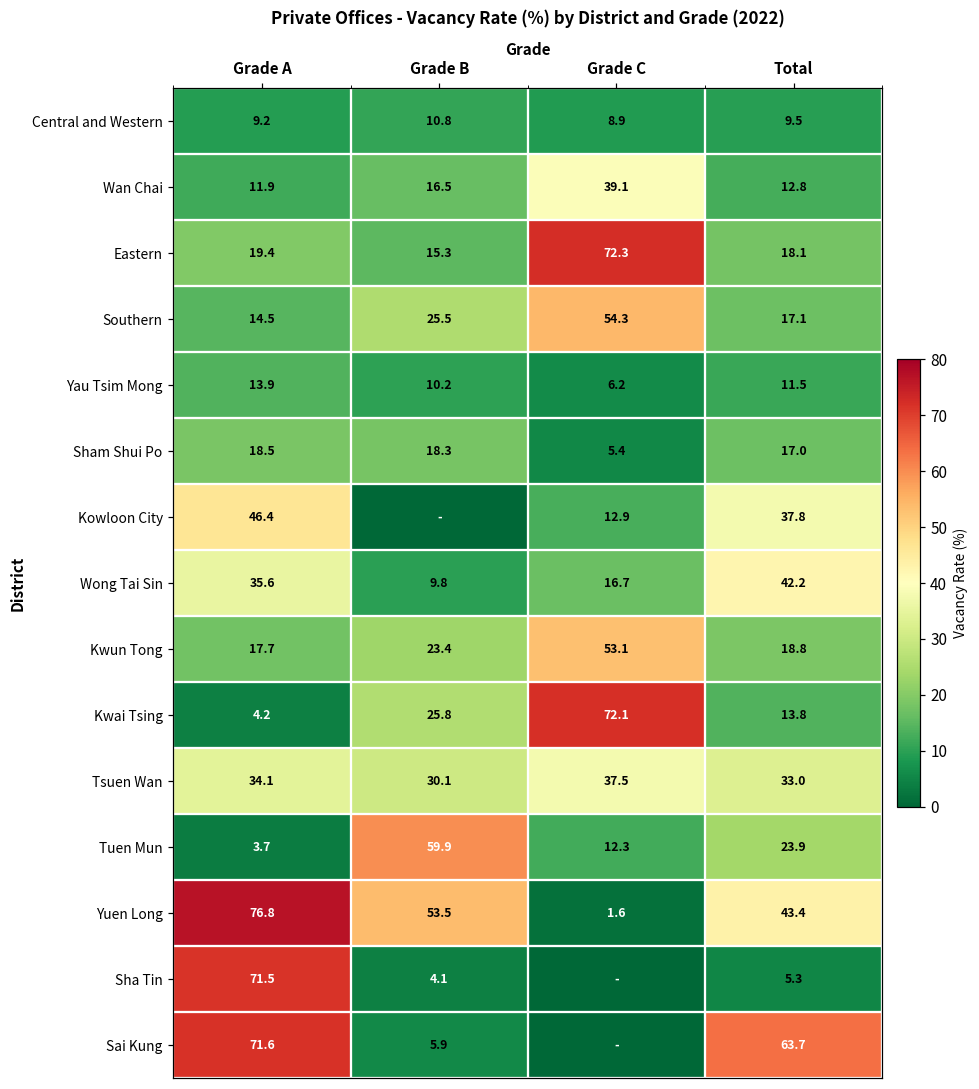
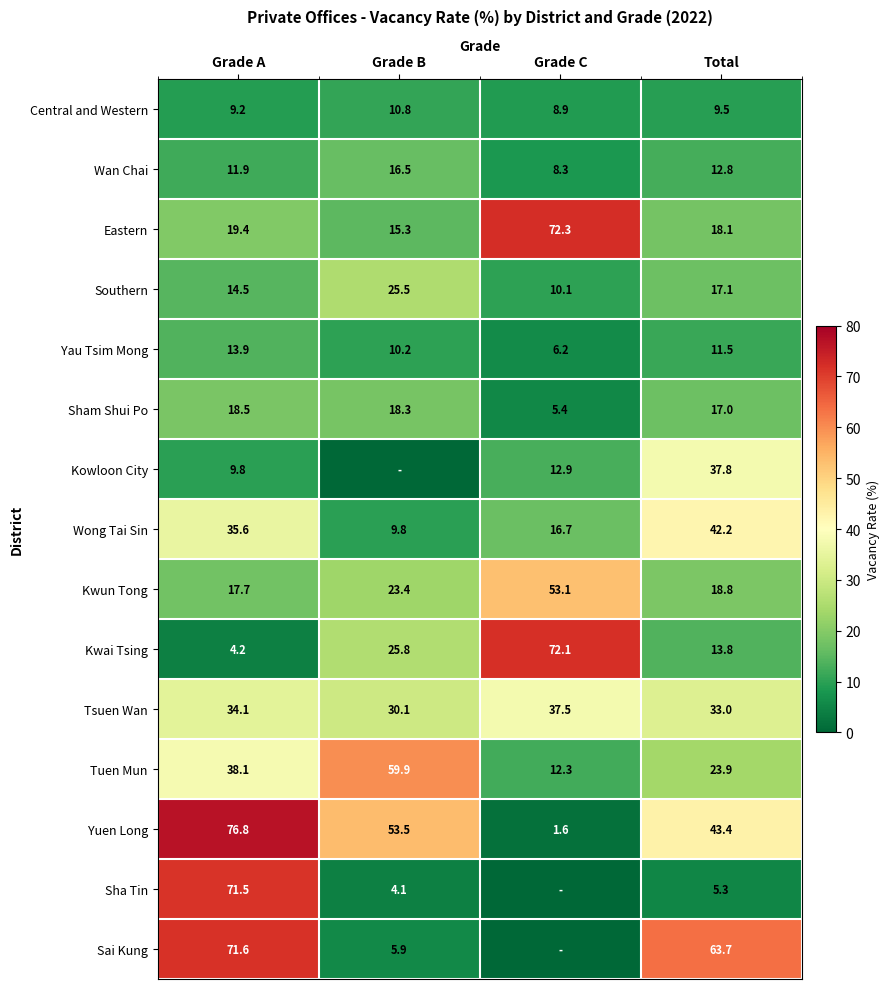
Wan Chai, Grade C: 39.1 -> 8.3
Southern, Grade C: 54.3 -> 10.1
Kowloon City, Grade A: 46.4 -> 9.8
Tuen Mun, Grade A: 3.7 -> 38.1
